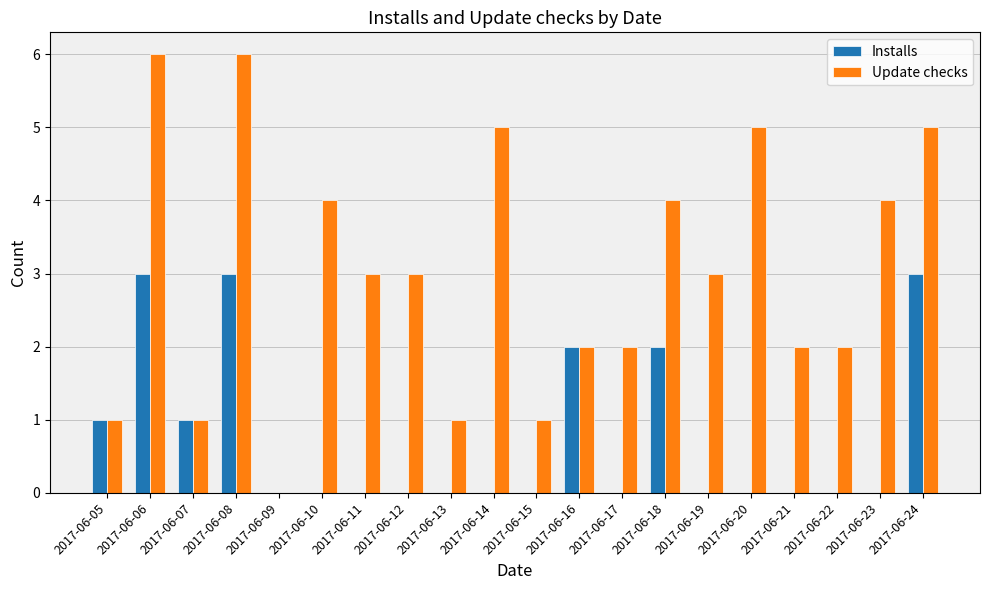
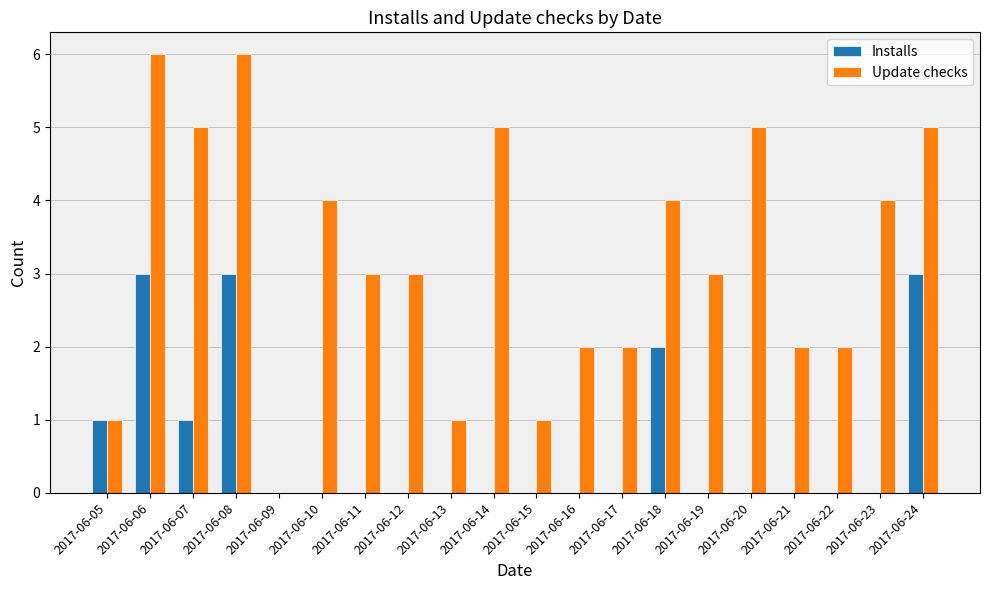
Update checks, 2017-06-07: 1 -> 5
Installs, 2017-06-16: 2 -> 0
